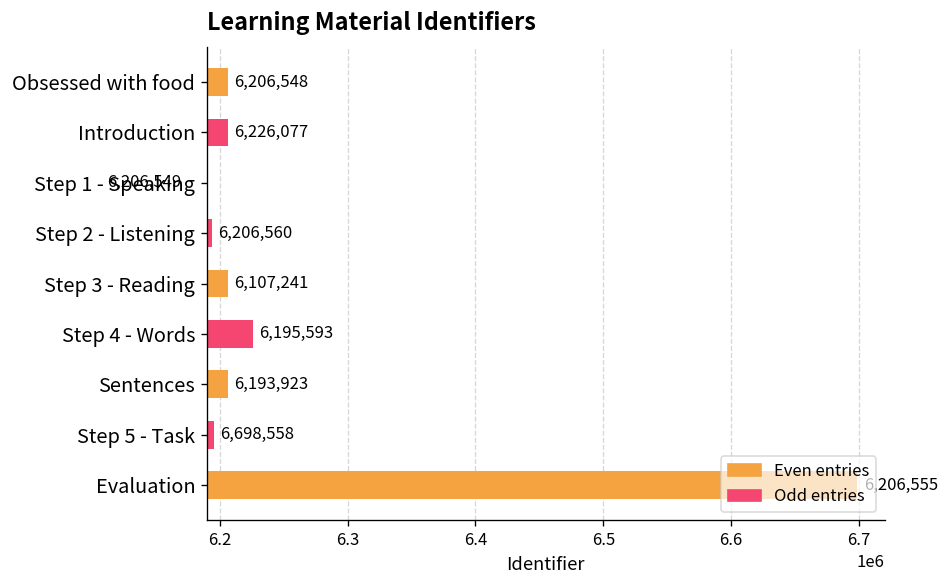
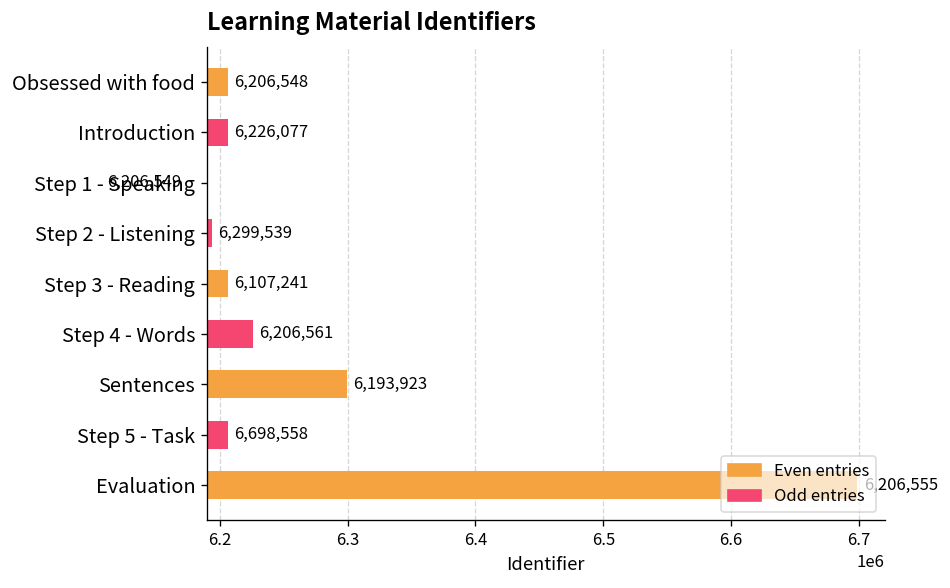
Even entries, Sentences: 6,206,560 -> 6,299,539
Odd entries, Step 5 - Task: 6,195,593 -> 6,206,561
